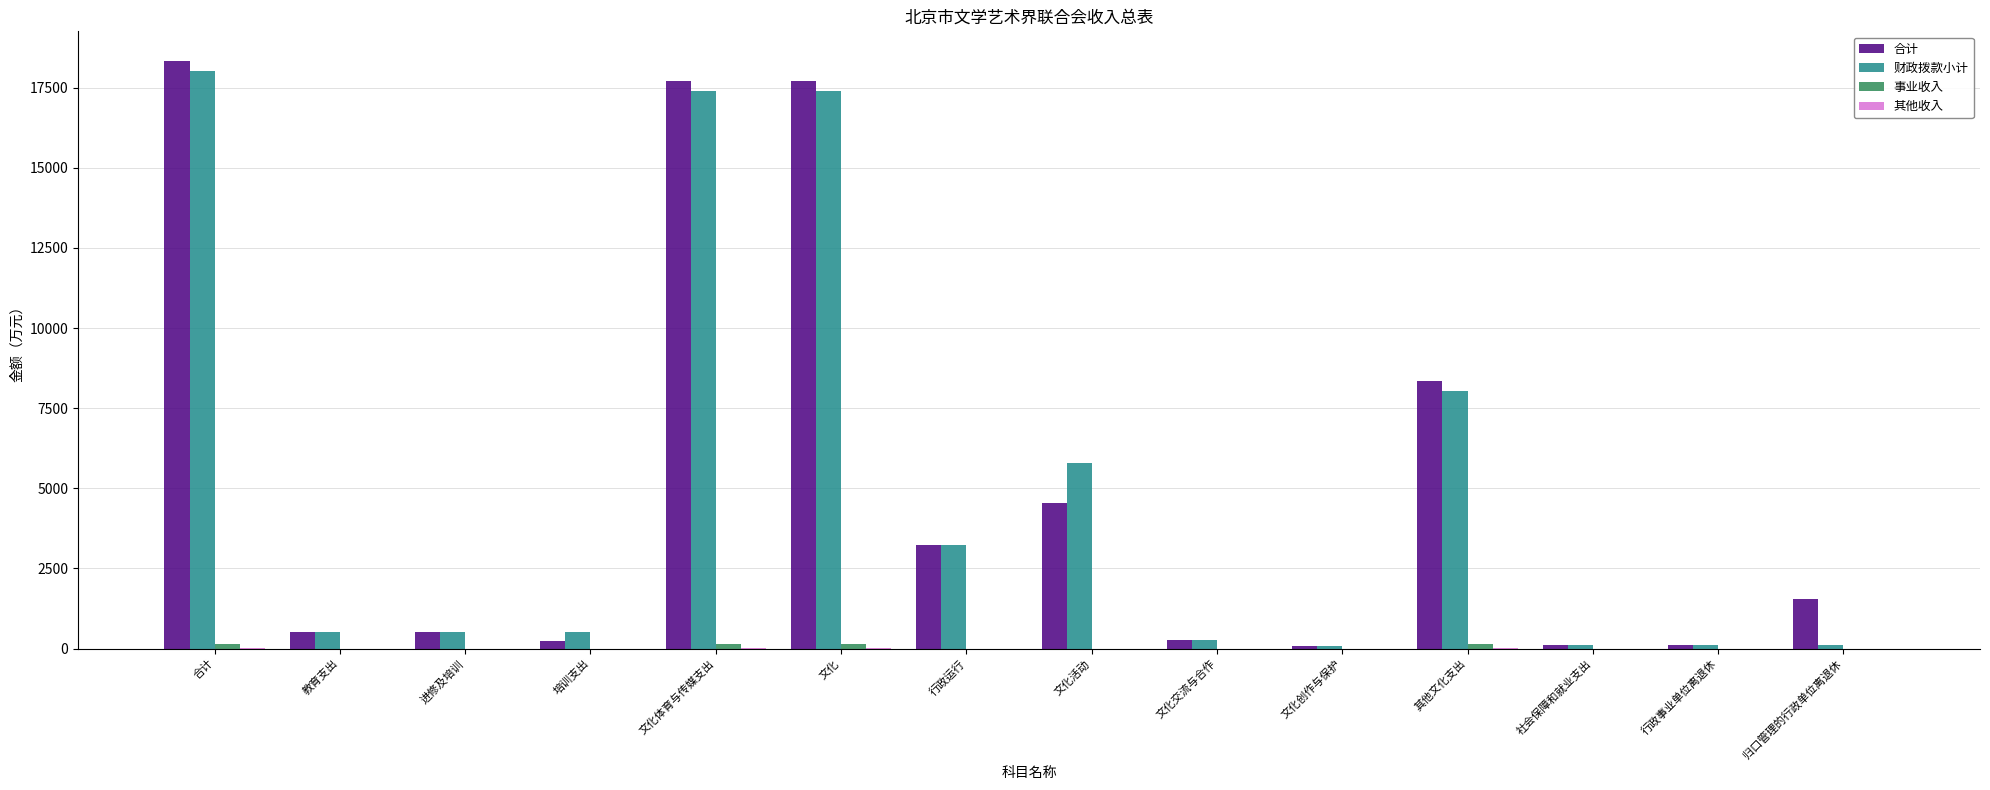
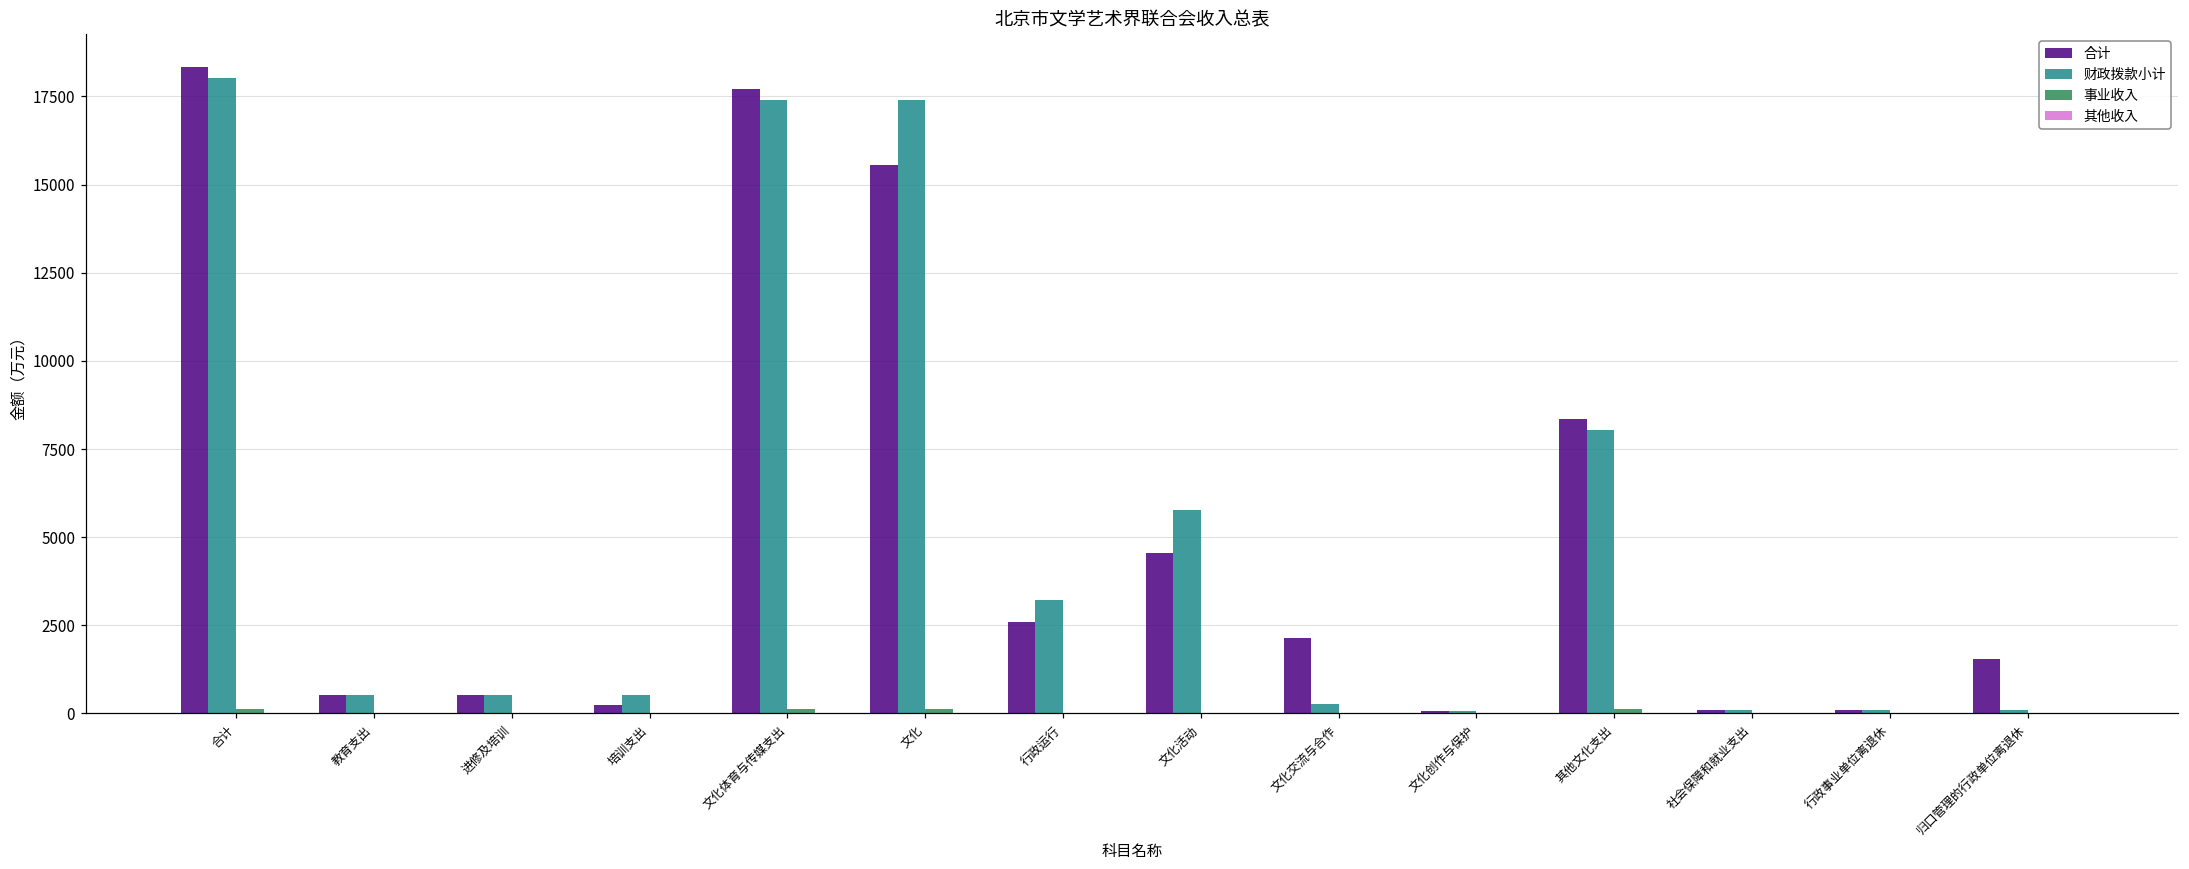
合计, 文化: 17700 -> 15500
合计, 行政运行: 3200 -> 2600
合计, 文化交流与合作: 300 -> 2100
